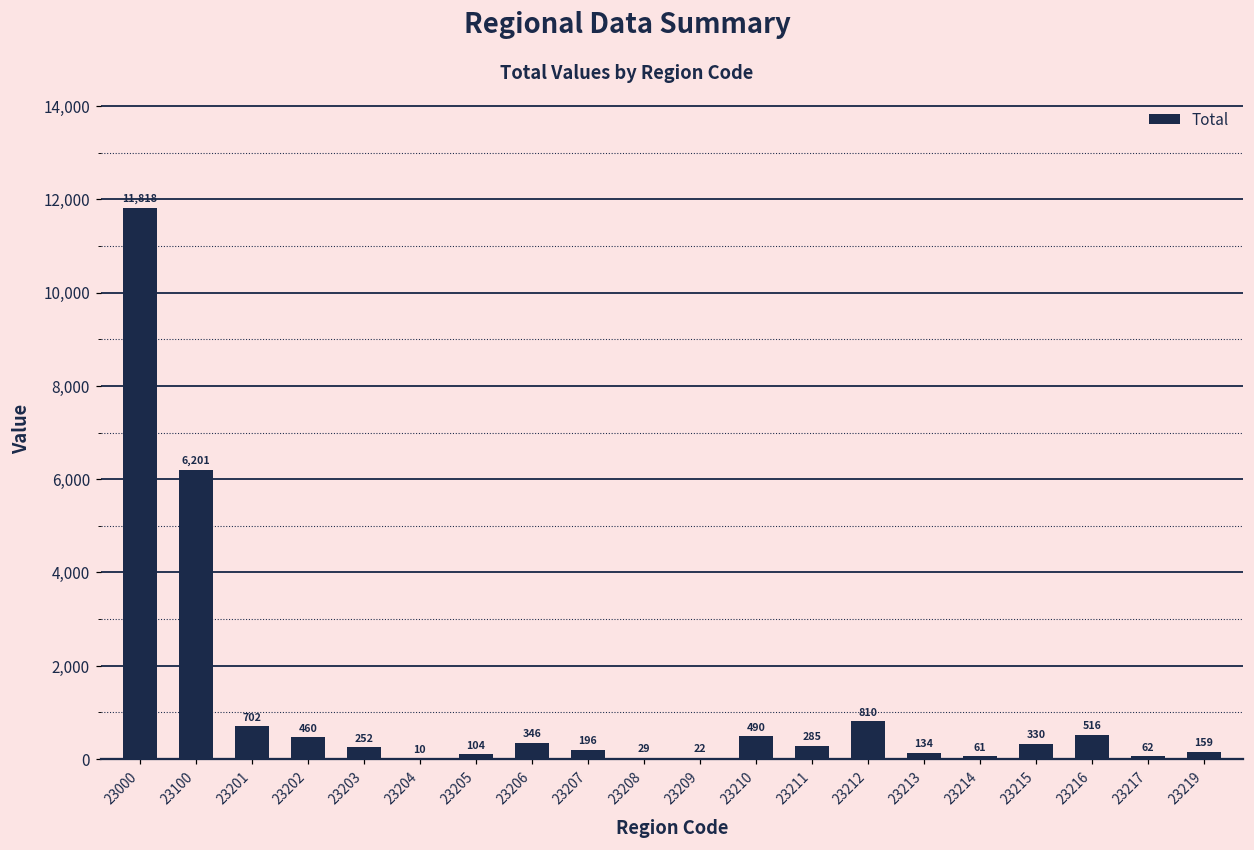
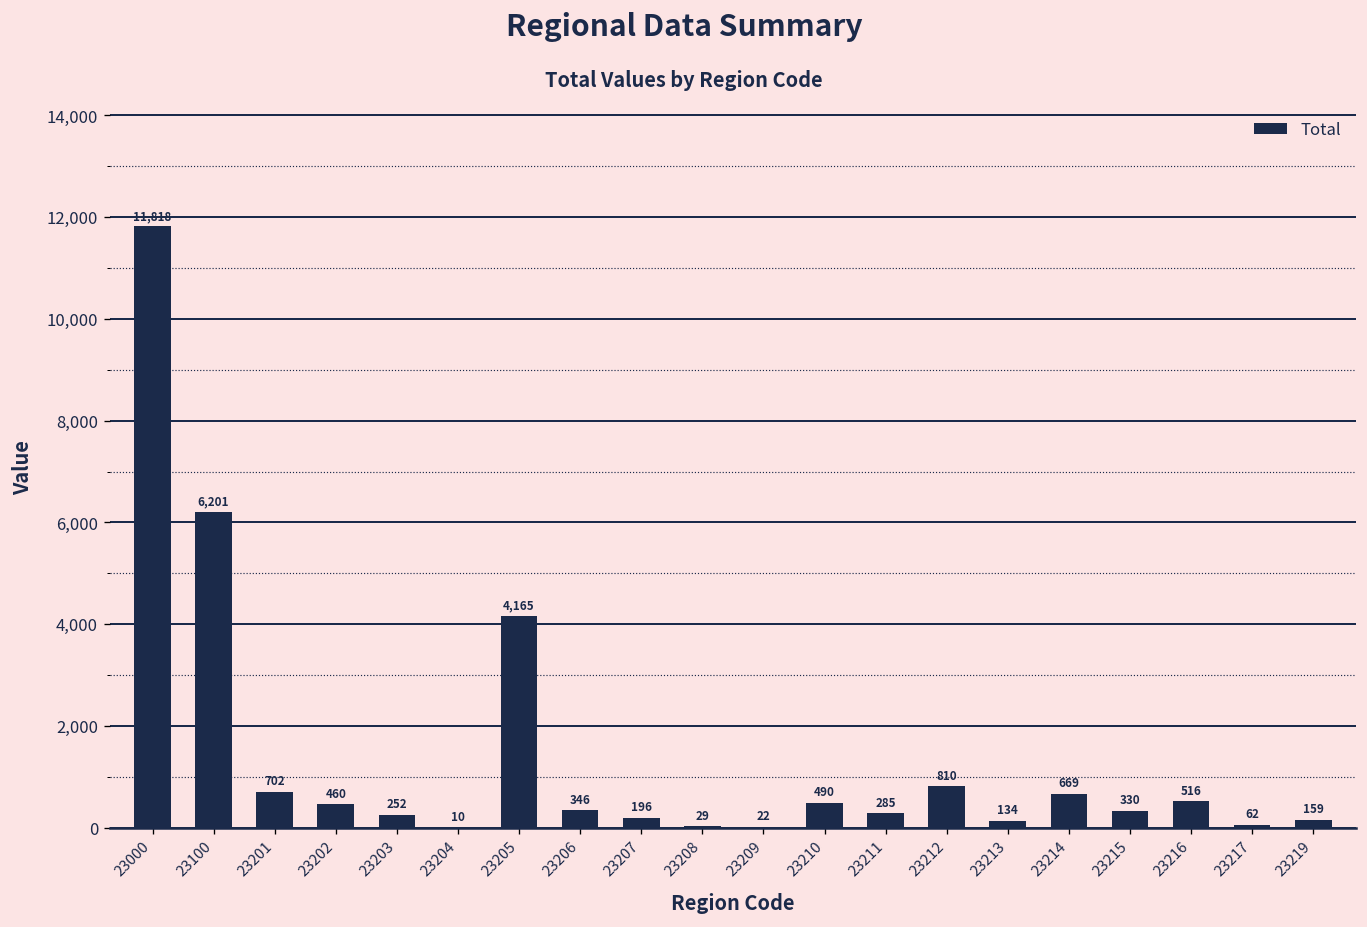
23205: 104 -> 4,165
23214: 61 -> 669
